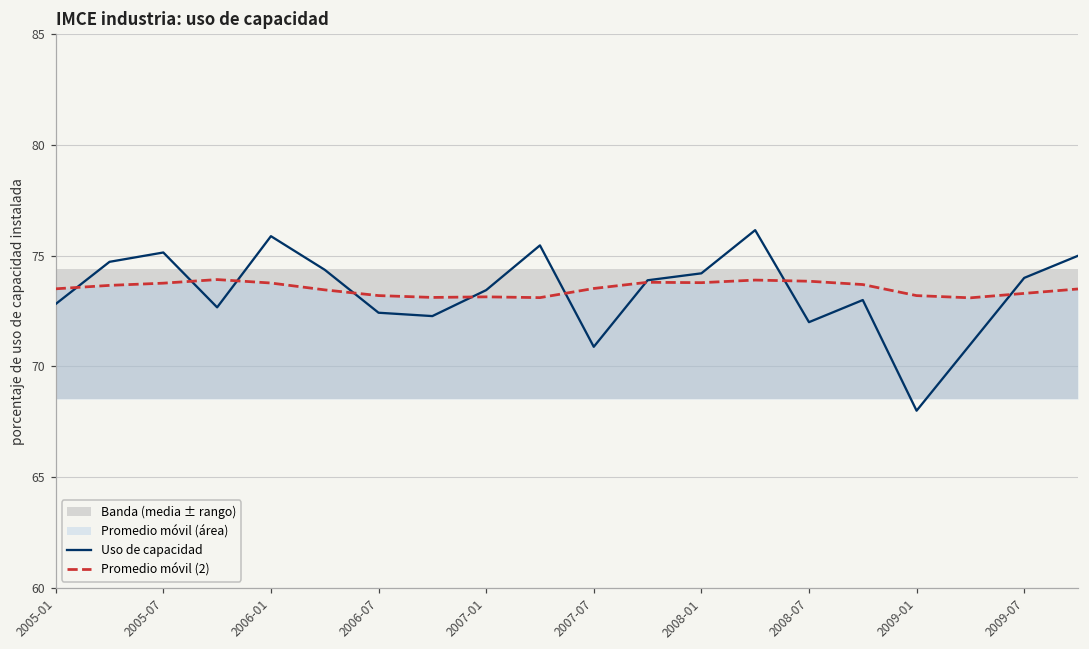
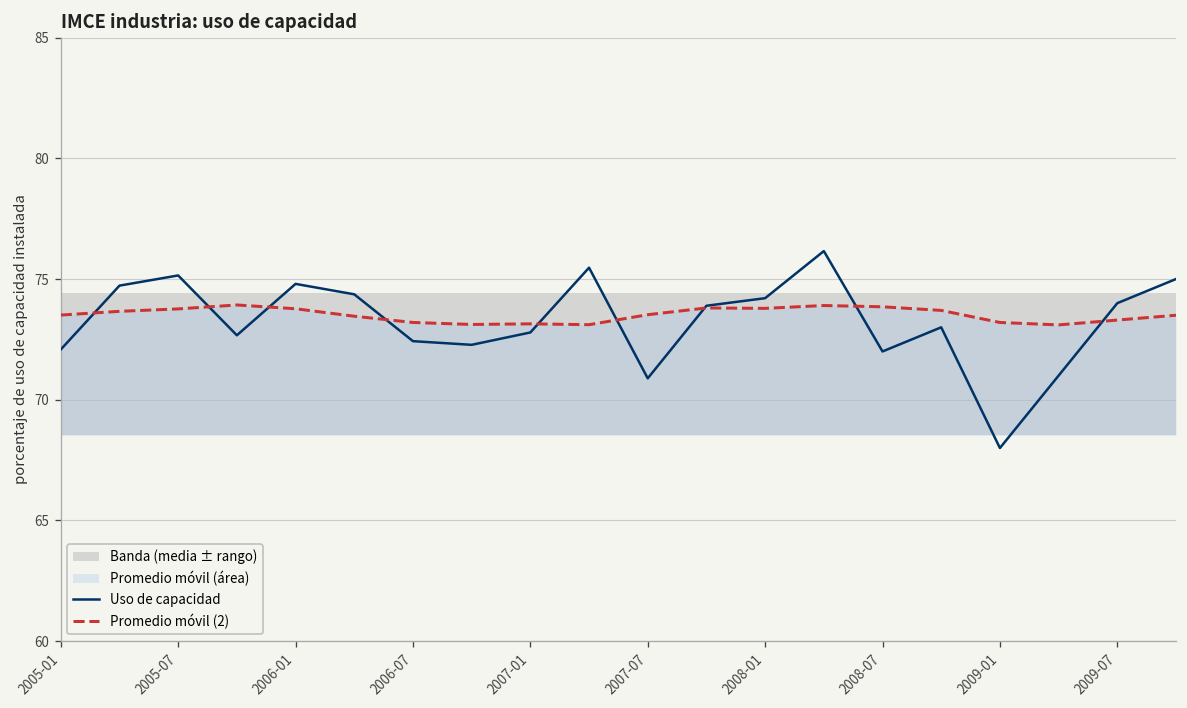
Uso de capacidad, 2005-01: 72.8 -> 72.1
Uso de capacidad, 2006-01: 75.9 -> 74.8
Uso de capacidad, 2007-01: 73.4 -> 72.8
